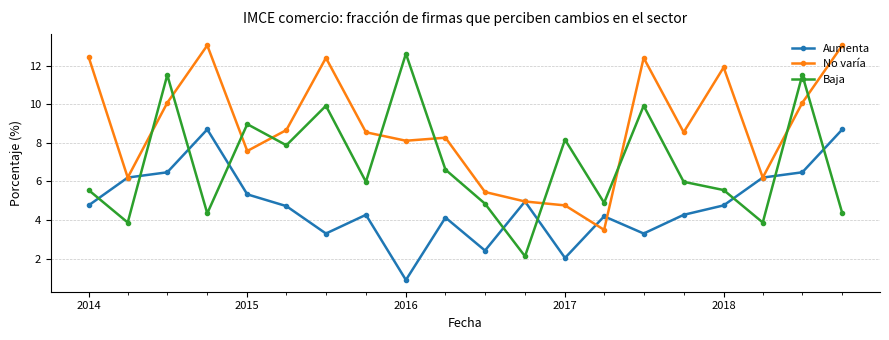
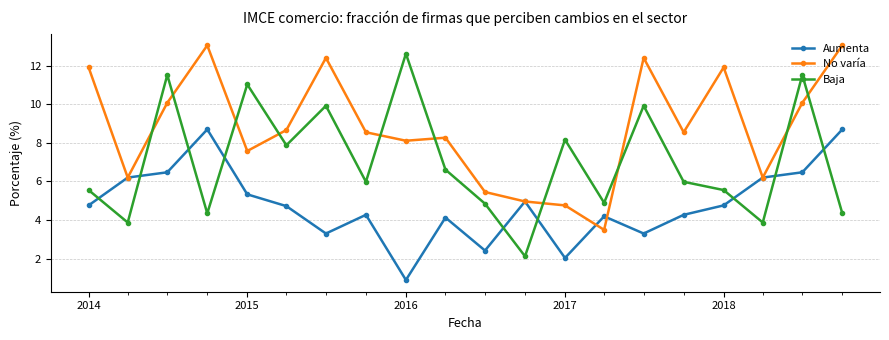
No varía, 2014: 12.4 -> 11.9
Baja, 2015: 9.0 -> 11.0
